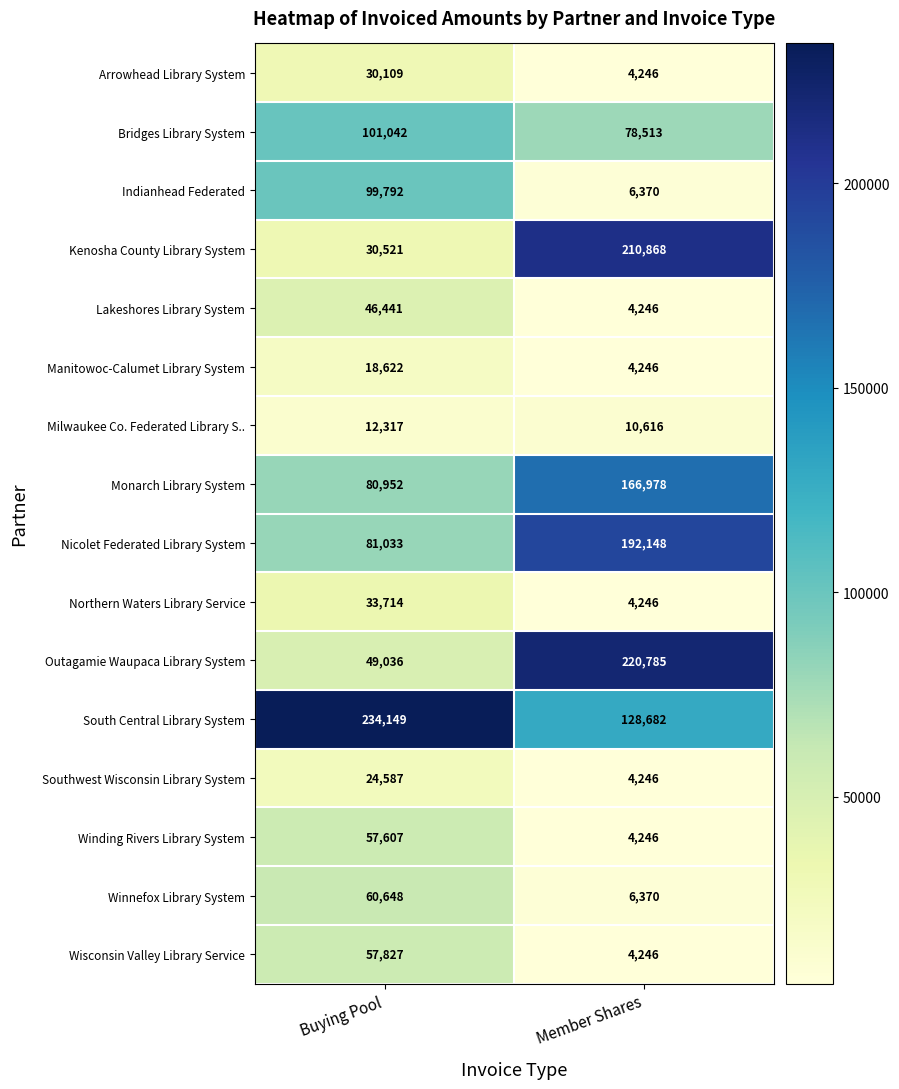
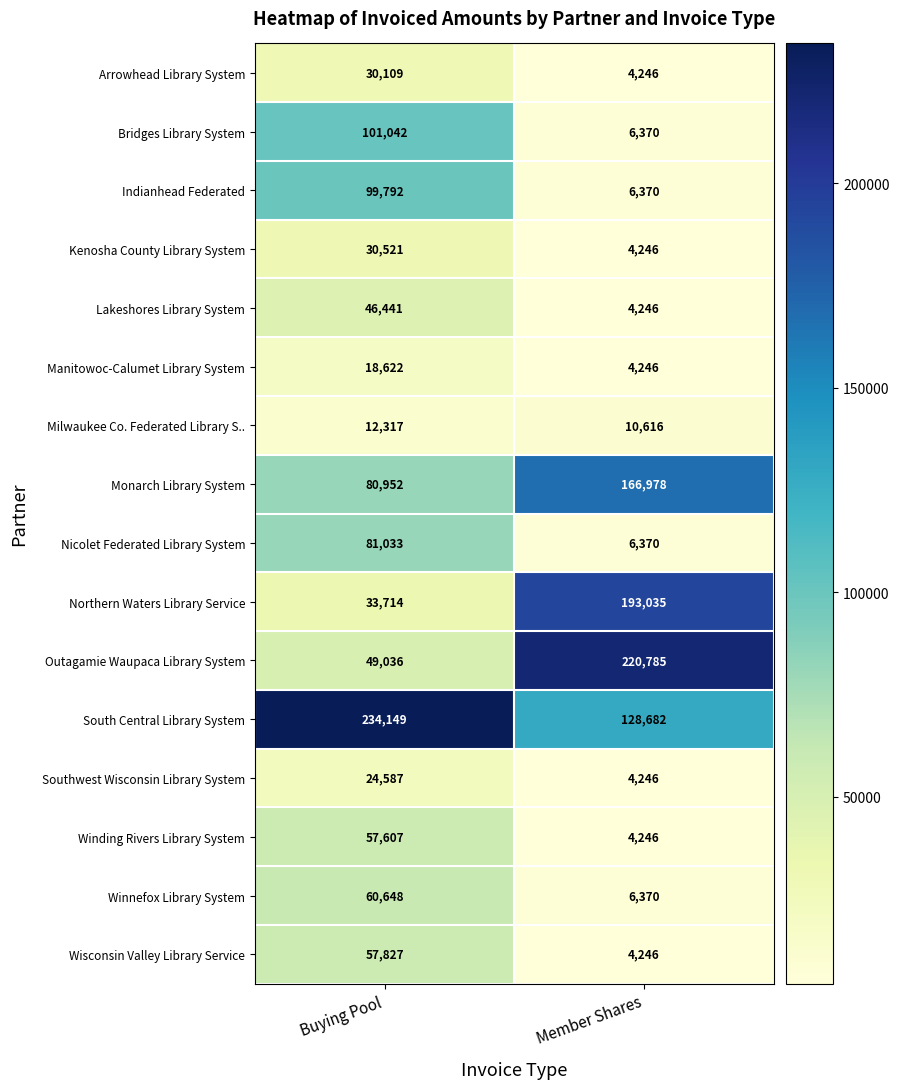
Bridges Library System, Member Shares: 78,513 -> 6,370
Kenosha County Library System, Member Shares: 210,868 -> 4,246
Nicolet Federated Library System, Member Shares: 192,148 -> 6,370
Northern Waters Library Service, Member Shares: 4,246 -> 193,035
